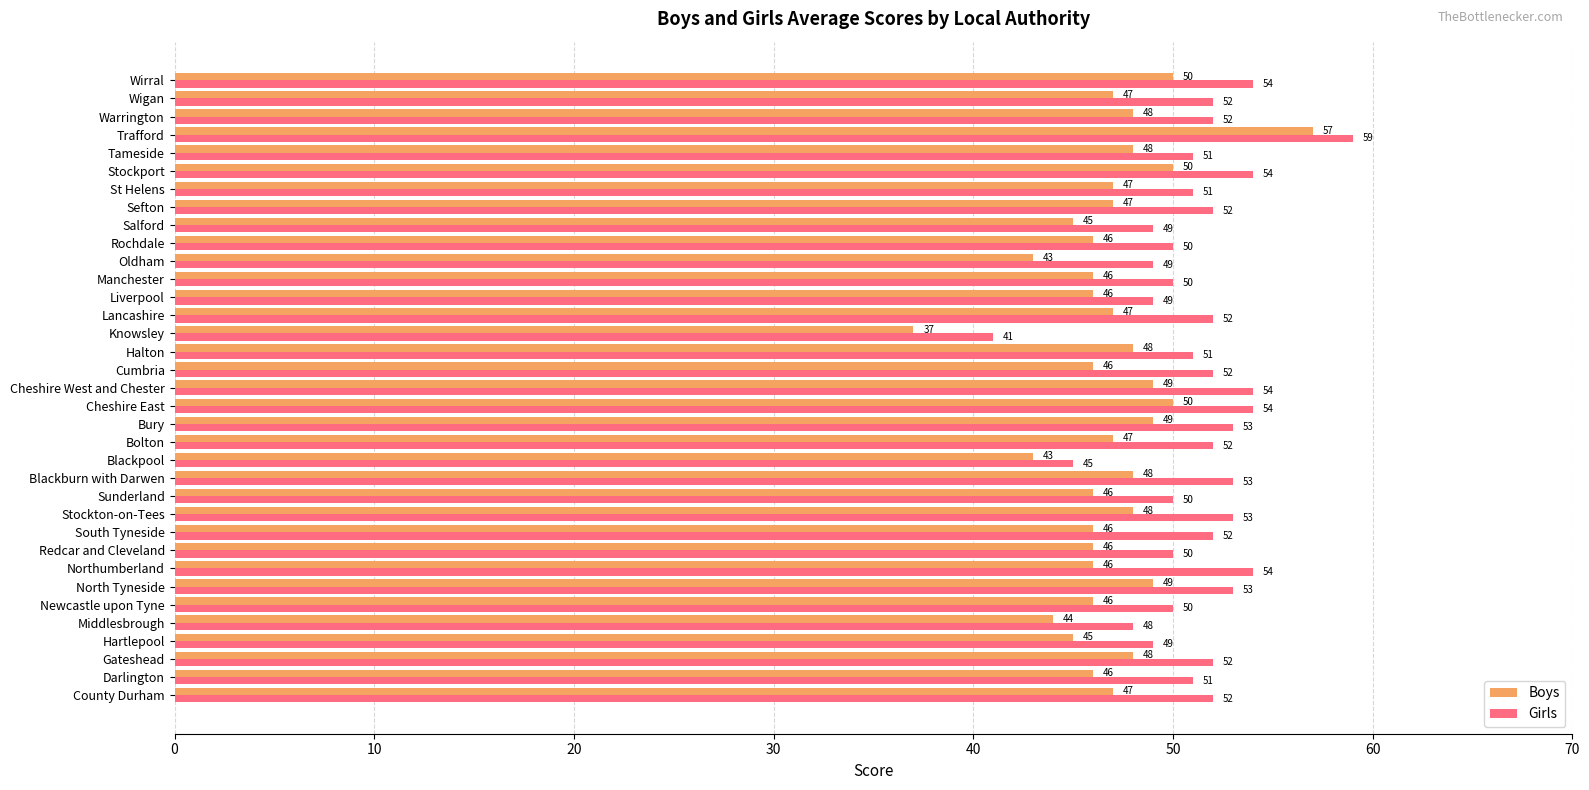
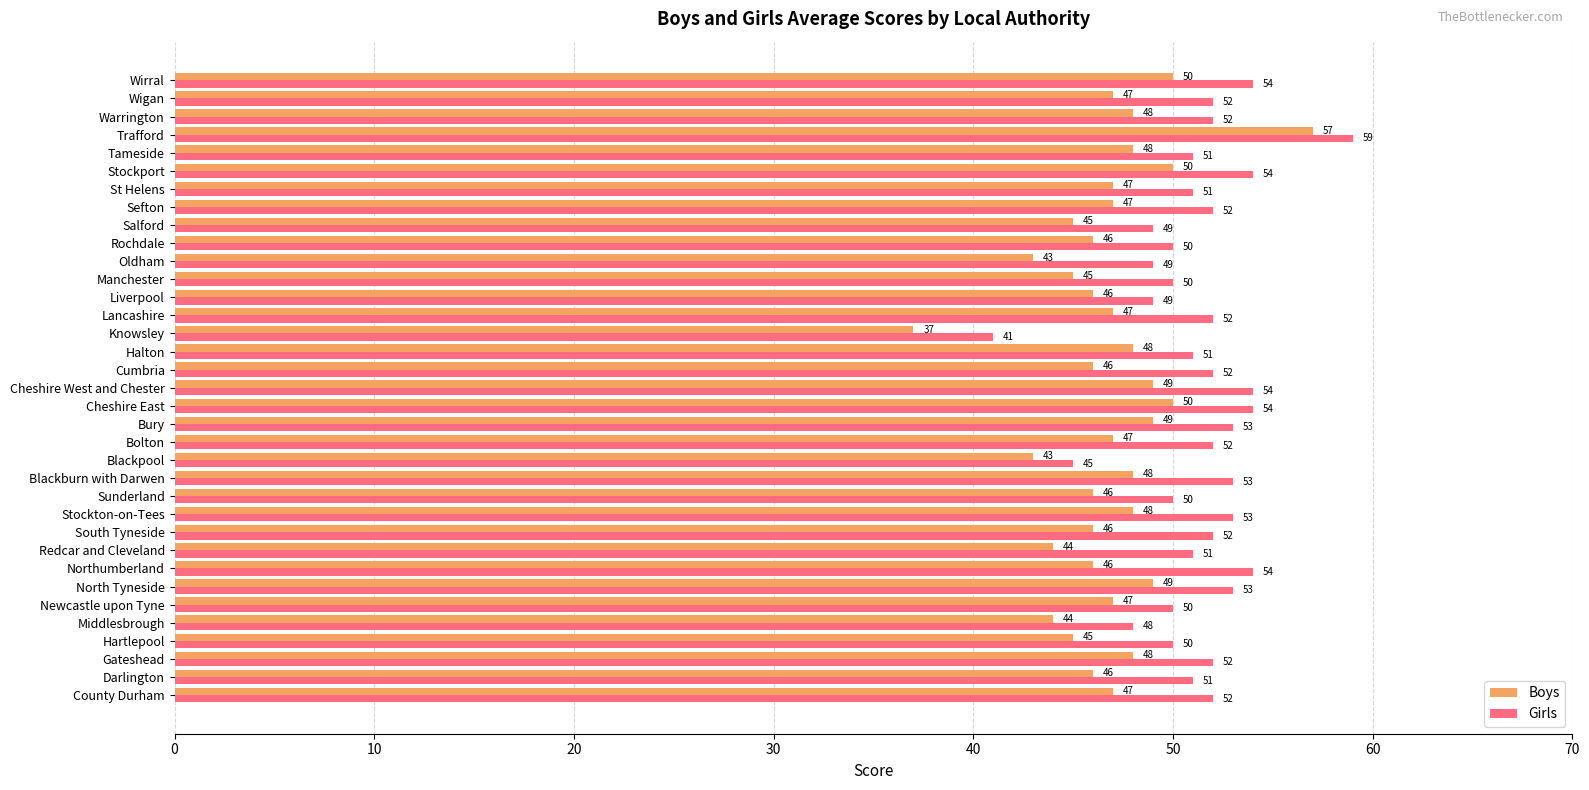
Boys, Manchester: 46 -> 45
Boys, Redcar and Cleveland: 46 -> 44
Girls, Redcar and Cleveland: 50 -> 51
Boys, Newcastle upon Tyne: 46 -> 47
Girls, Hartlepool: 49 -> 50
